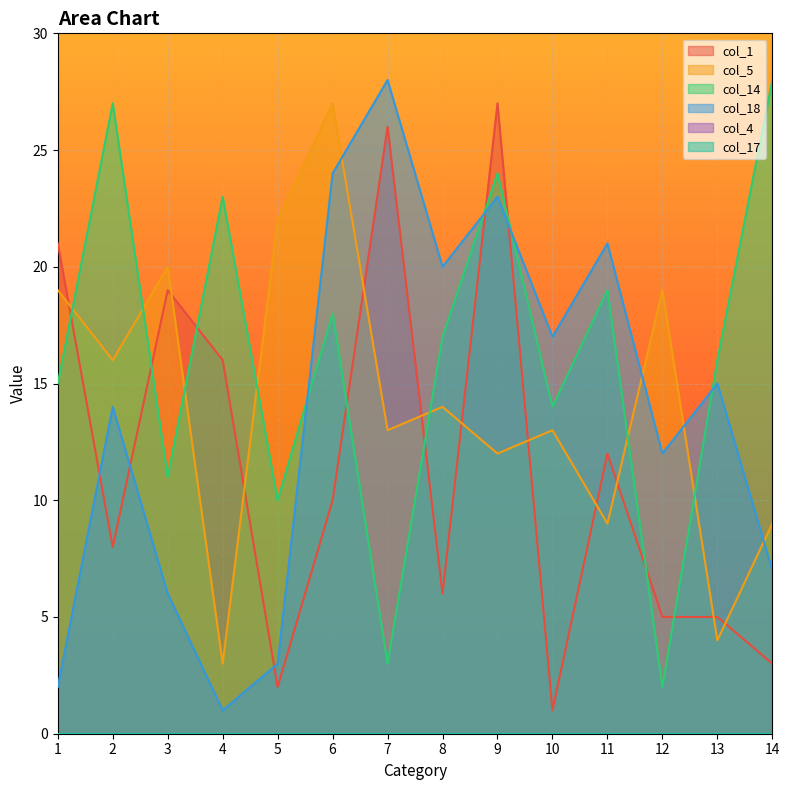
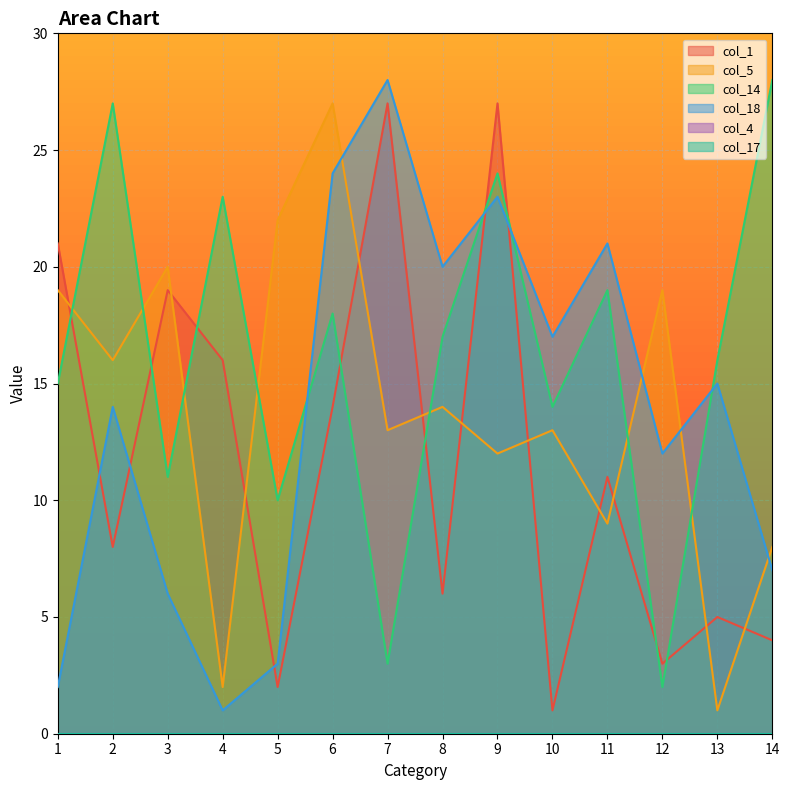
col_5, 4: 3 -> 2
col_1, 6: 10 -> 14
col_1, 7: 26 -> 27
col_1, 11: 12 -> 11
col_1, 12: 5 -> 3
col_5, 13: 4 -> 1
col_1, 14: 3 -> 4
col_5, 14: 9 -> 8
